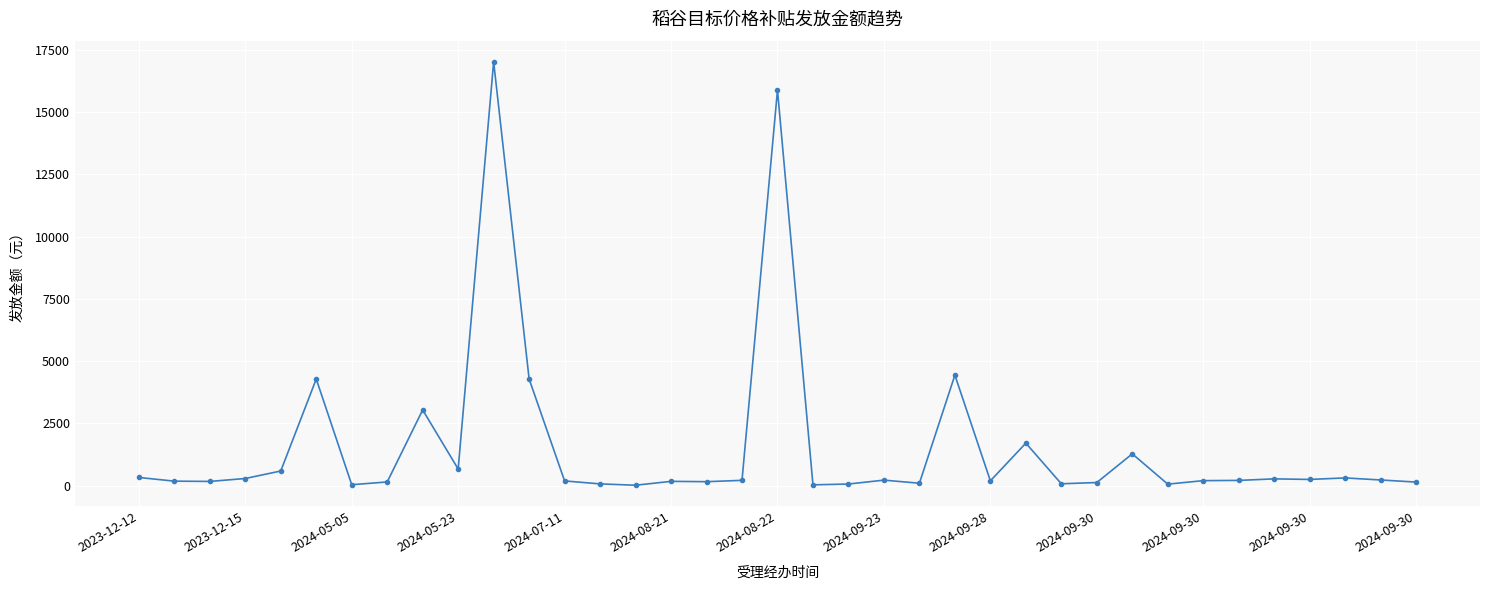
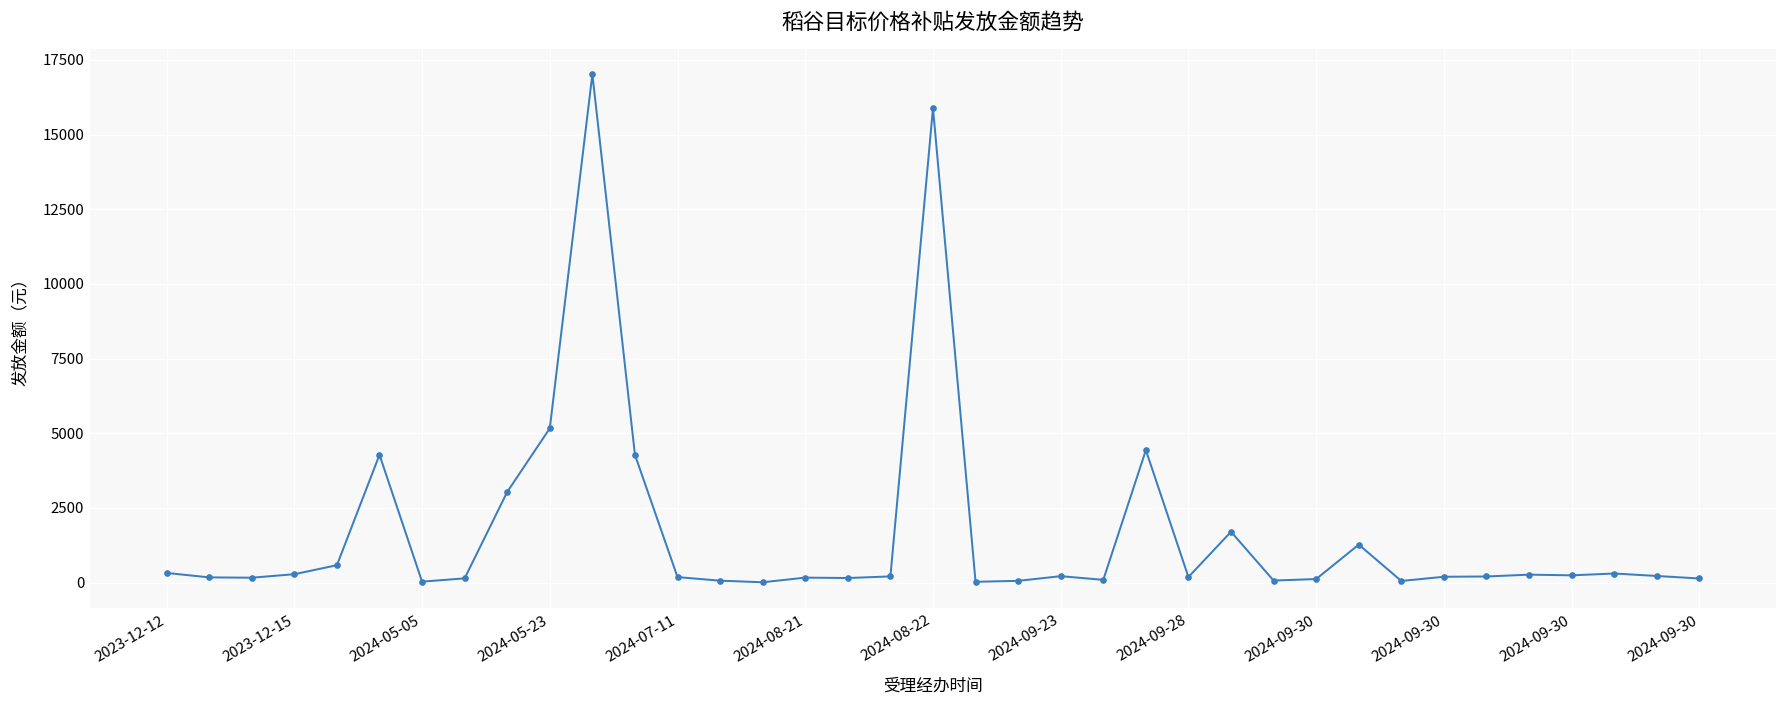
2024-05-23: 700 -> 5200
